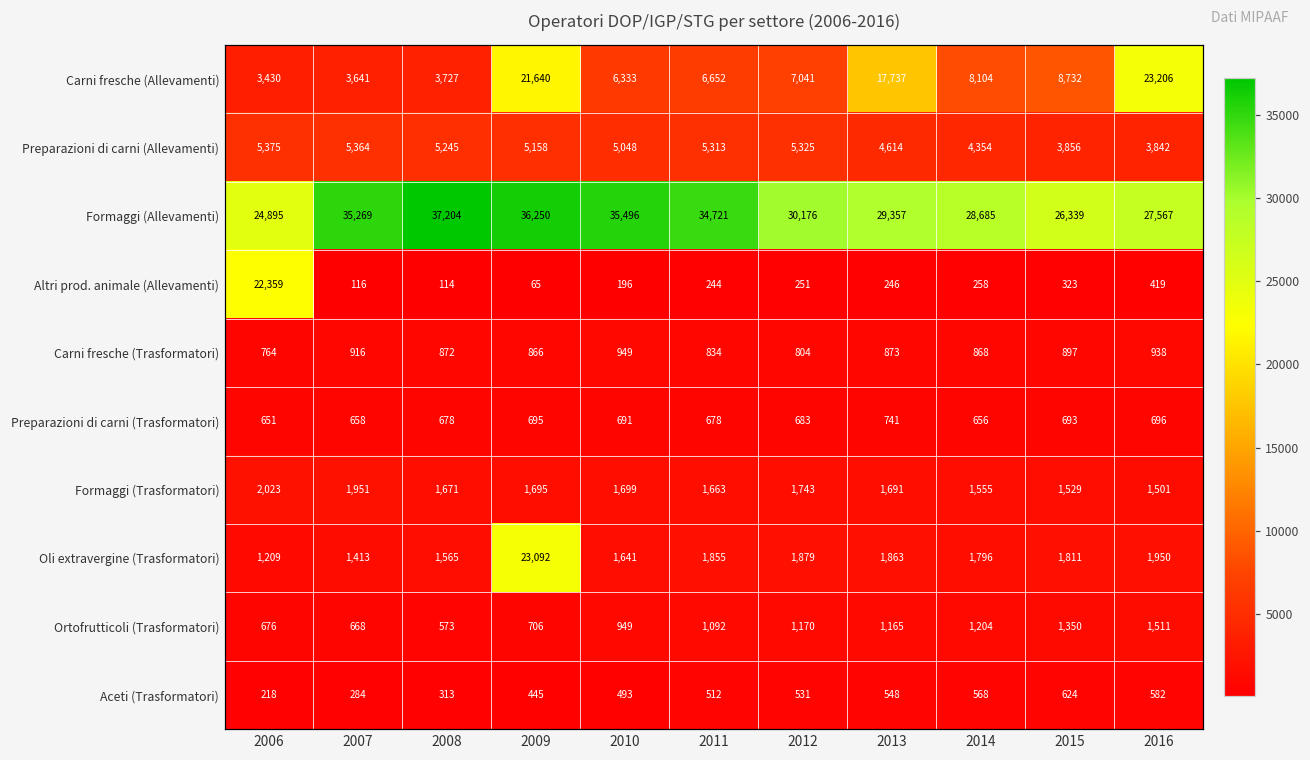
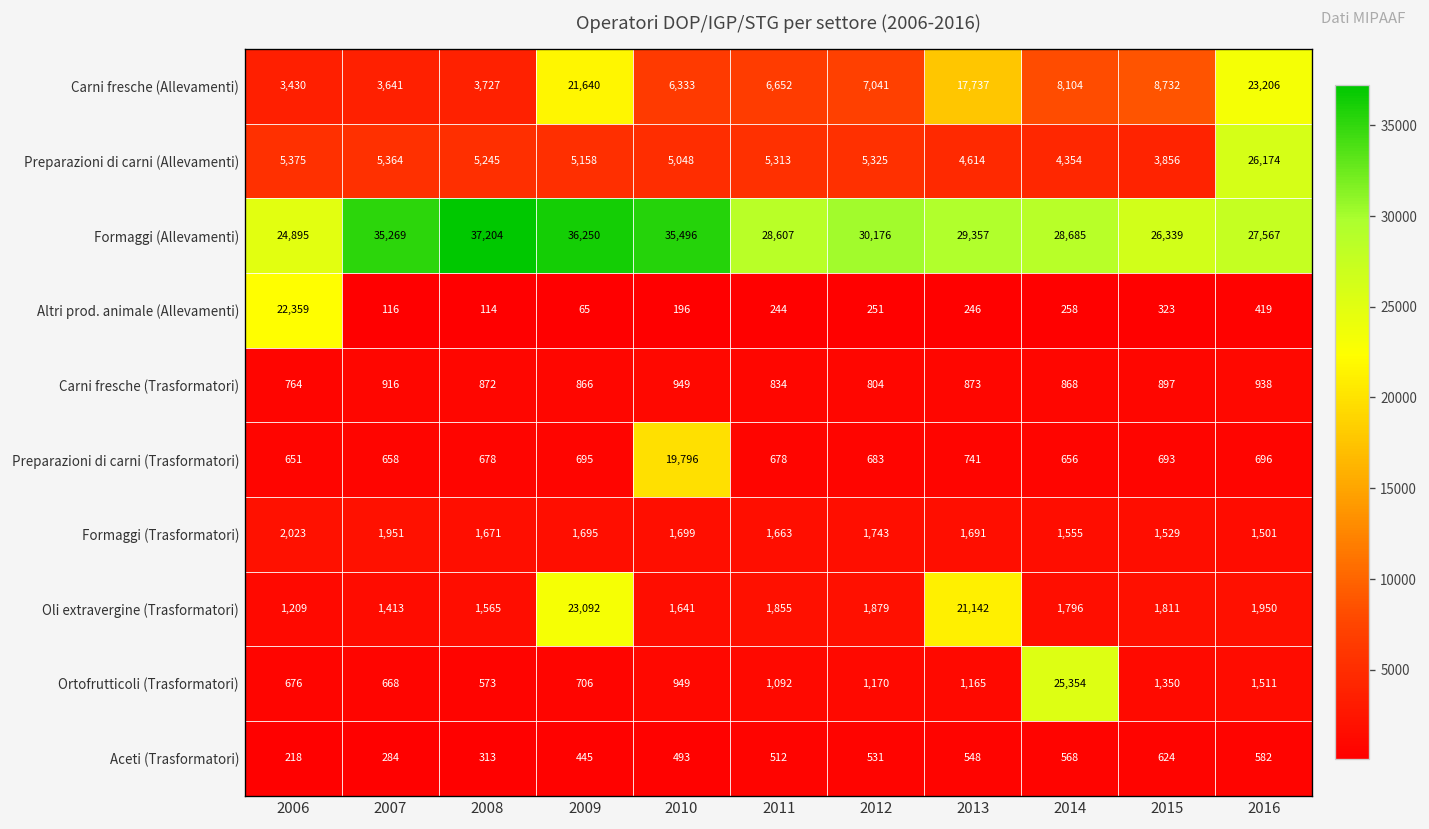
Preparazioni di carni (Allevamenti), 2016: 3,842 -> 26,174
Formaggi (Allevamenti), 2011: 34,721 -> 28,607
Preparazioni di carni (Trasformatori), 2010: 691 -> 19,796
Oli extravergine (Trasformatori), 2013: 1,863 -> 21,142
Ortofrutticoli (Trasformatori), 2014: 1,204 -> 25,354
